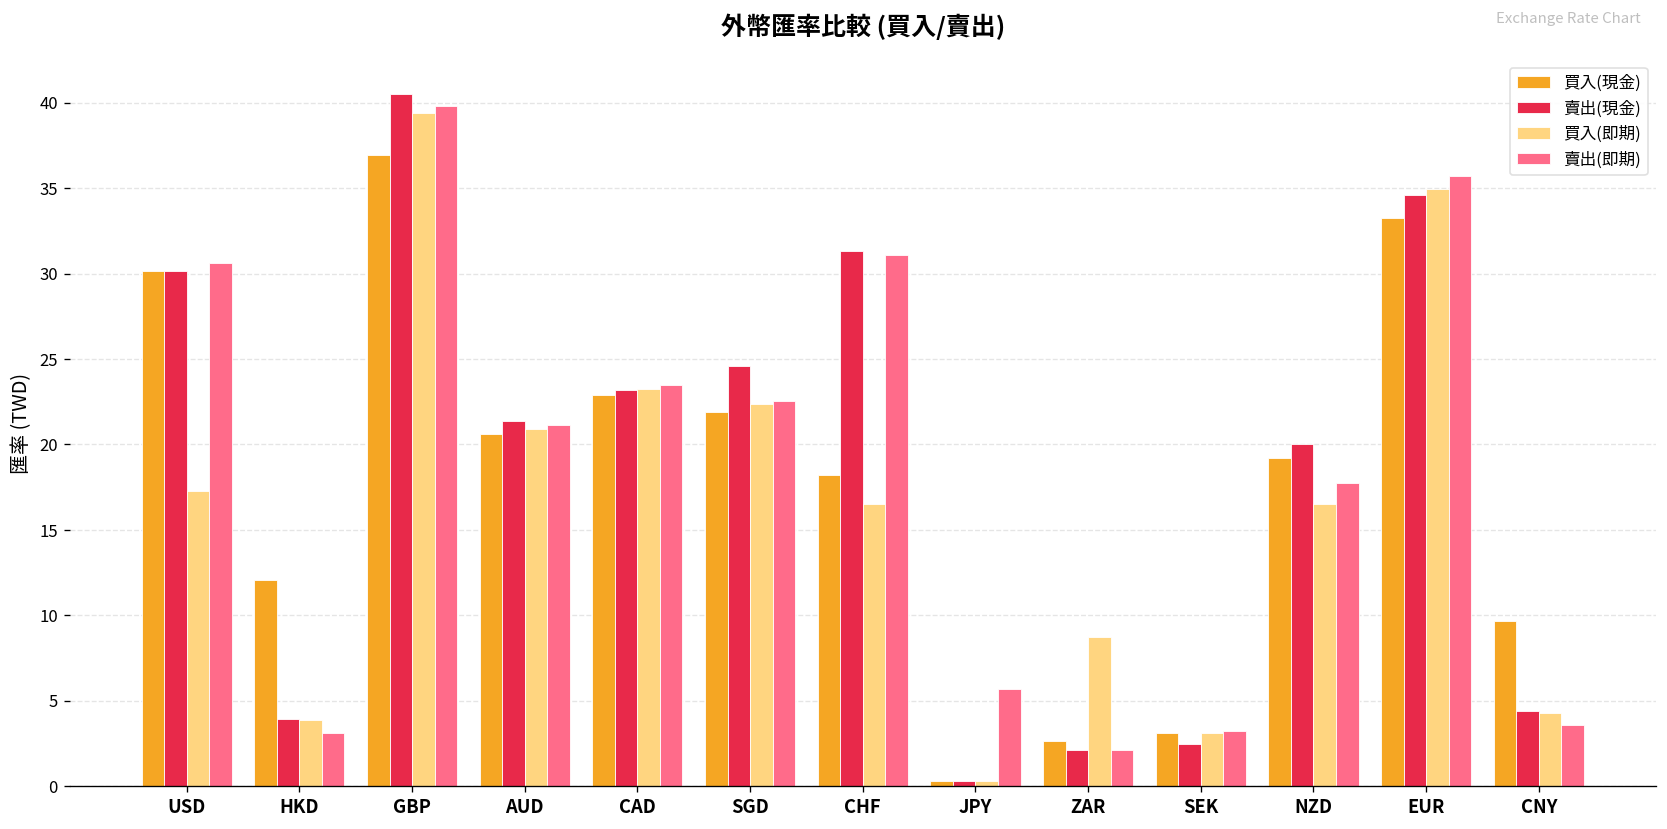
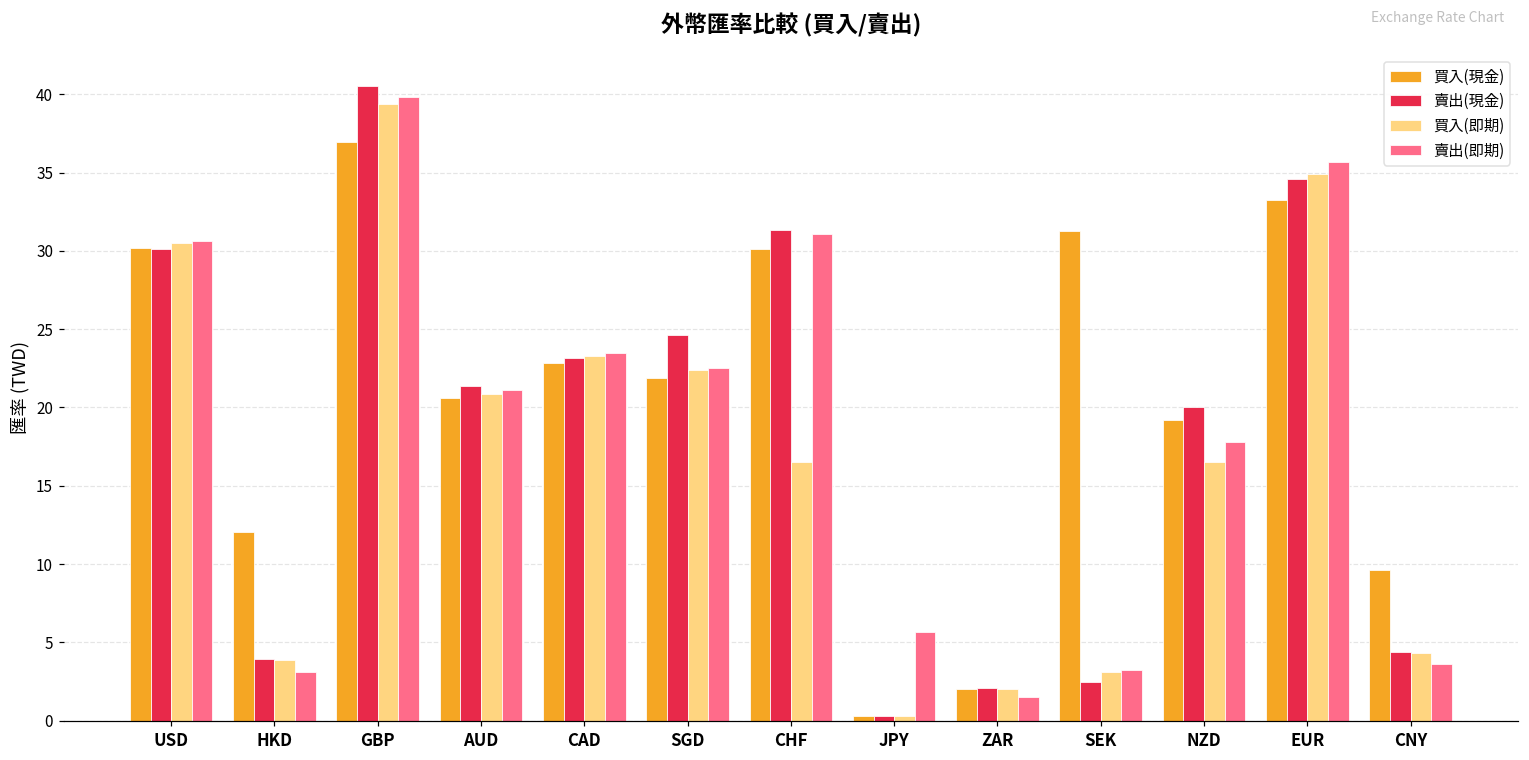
買入(即期), USD: 17.3 -> 30.5
買入(現金), CHF: 18.2 -> 30.1
買入(現金), ZAR: 2.6 -> 2.0
買入(即期), ZAR: 8.7 -> 2.0
賣出(即期), ZAR: 2.1 -> 1.5
買入(現金), SEK: 3.1 -> 31.3
